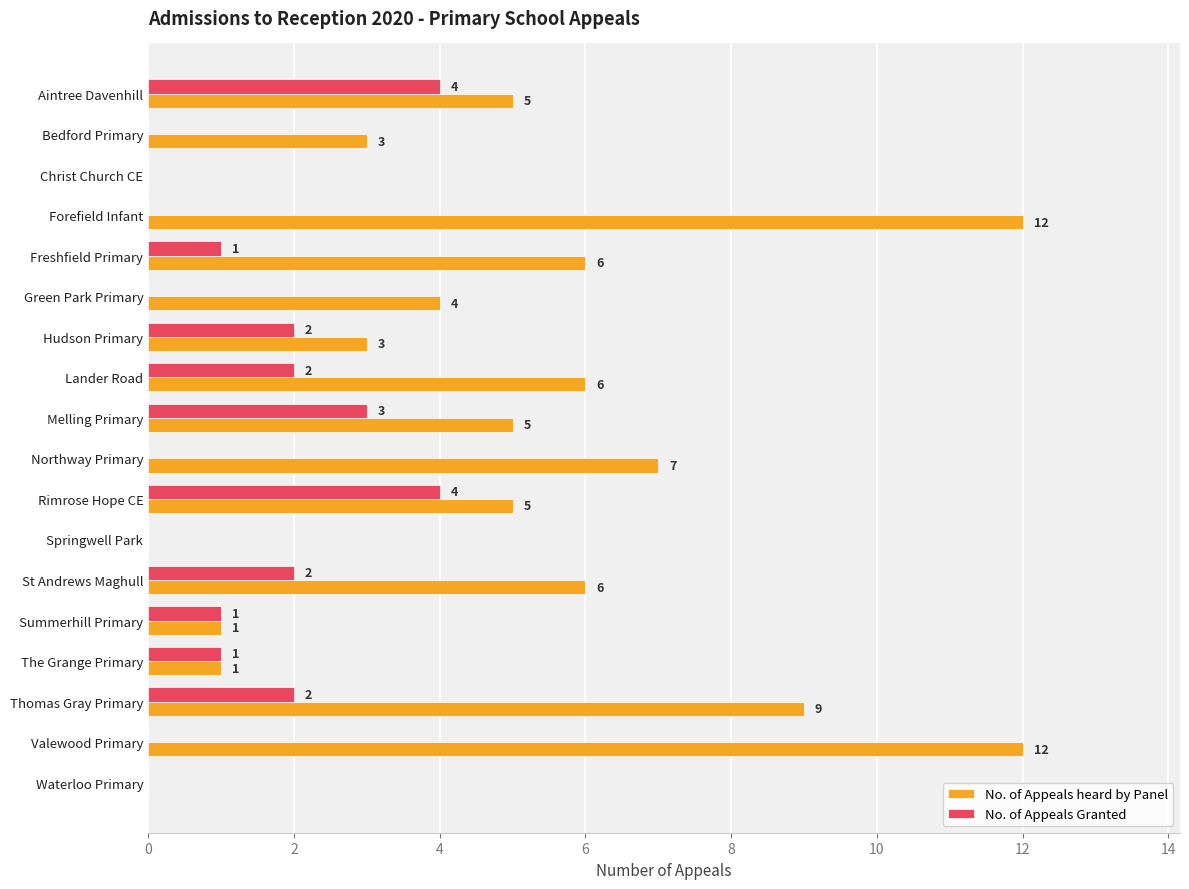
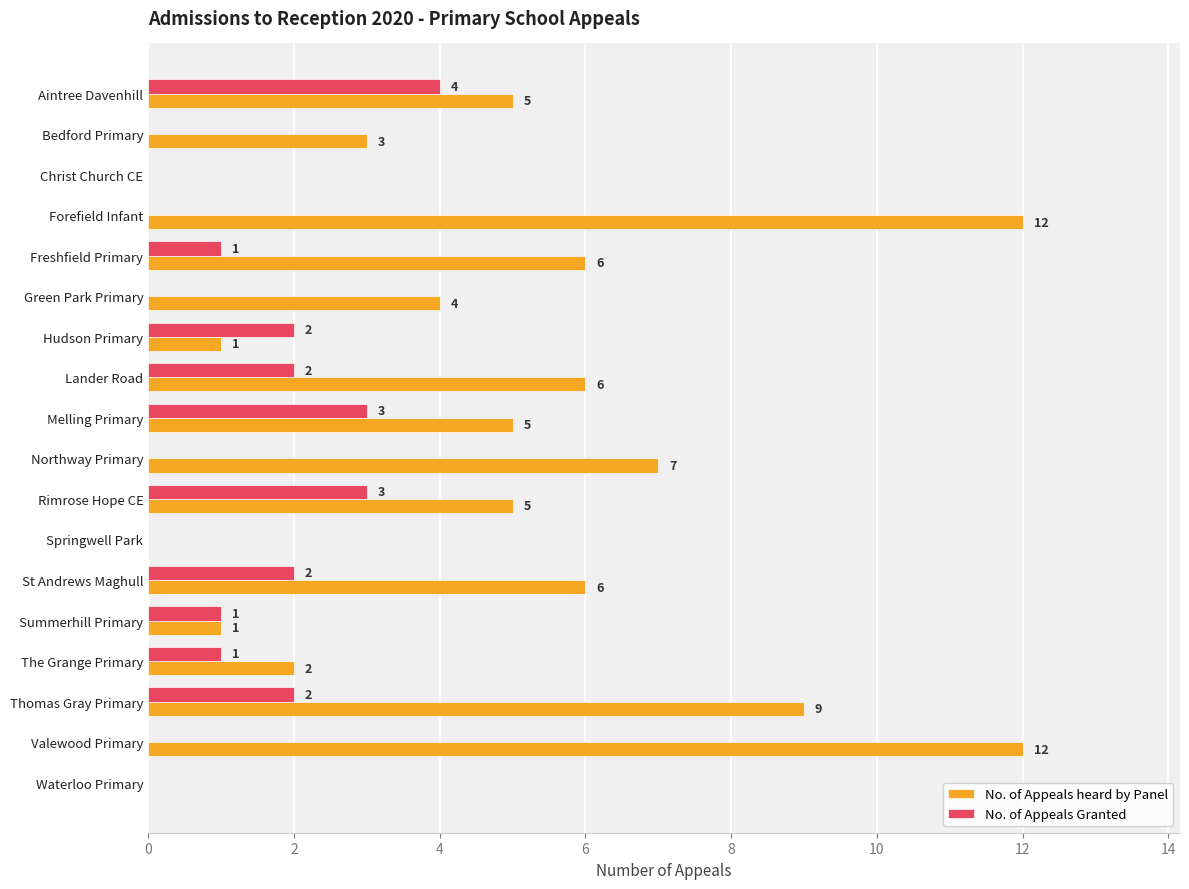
No. of Appeals heard by Panel, Hudson Primary: 3 -> 1
No. of Appeals Granted, Rimrose Hope CE: 4 -> 3
No. of Appeals heard by Panel, The Grange Primary: 1 -> 2
